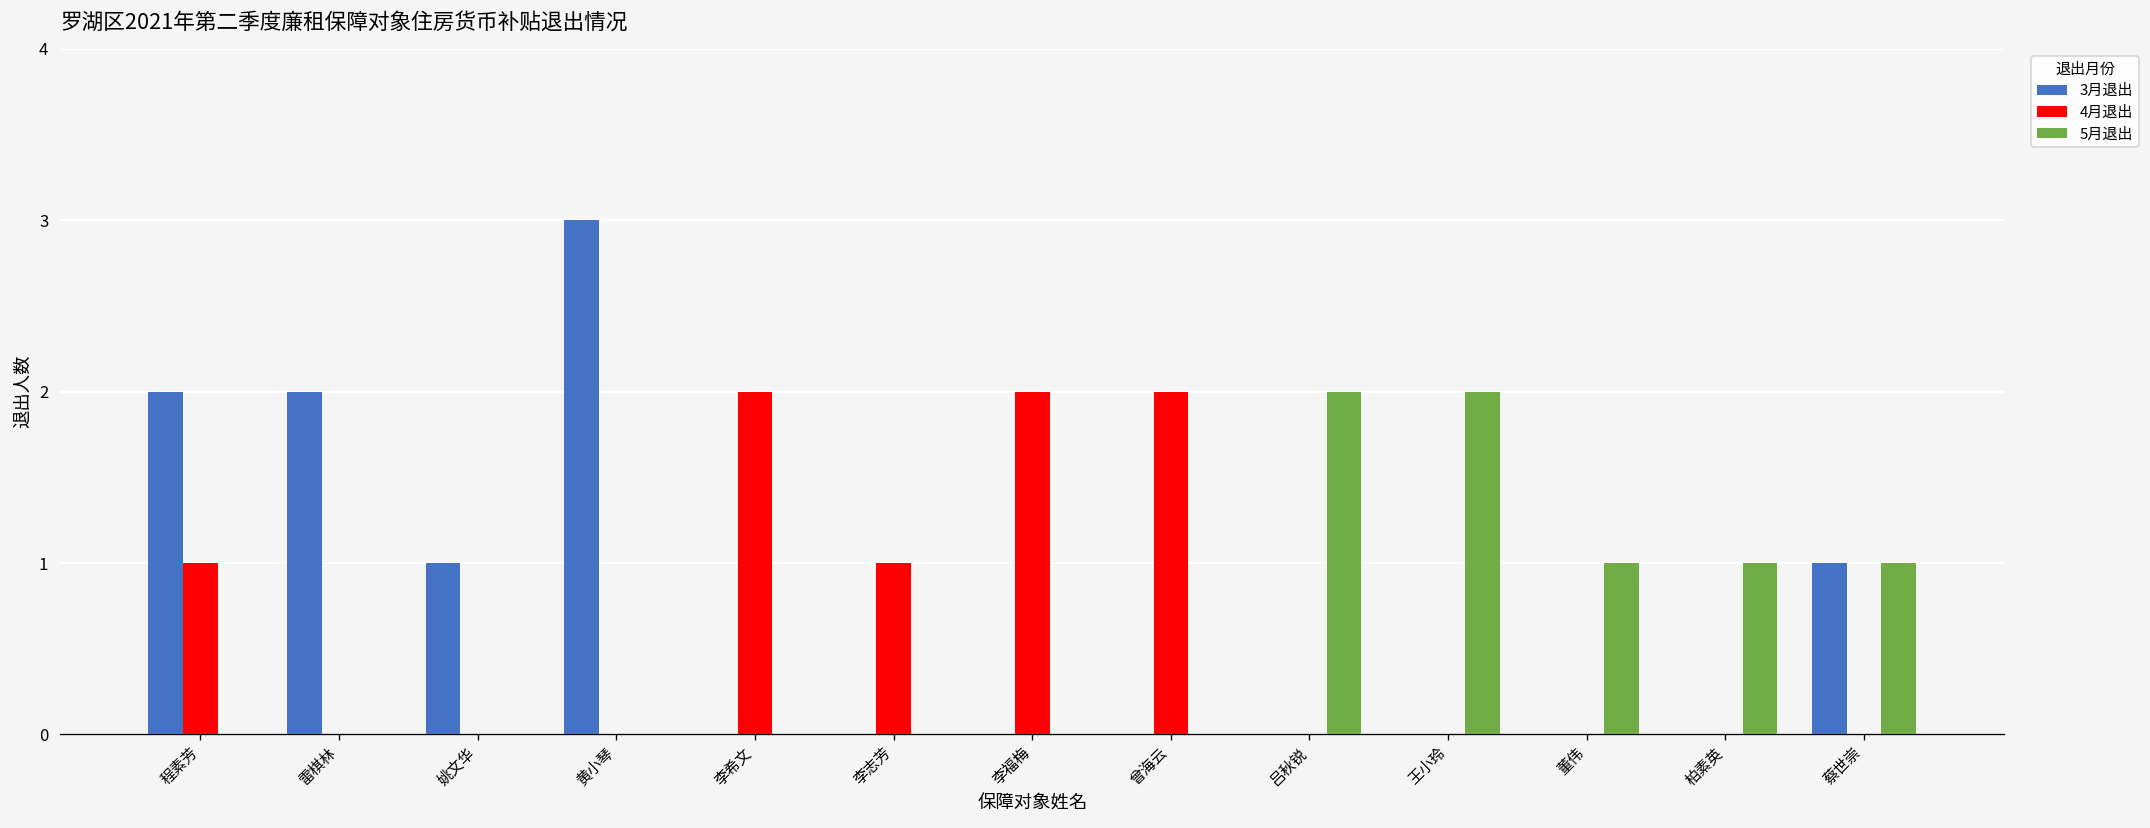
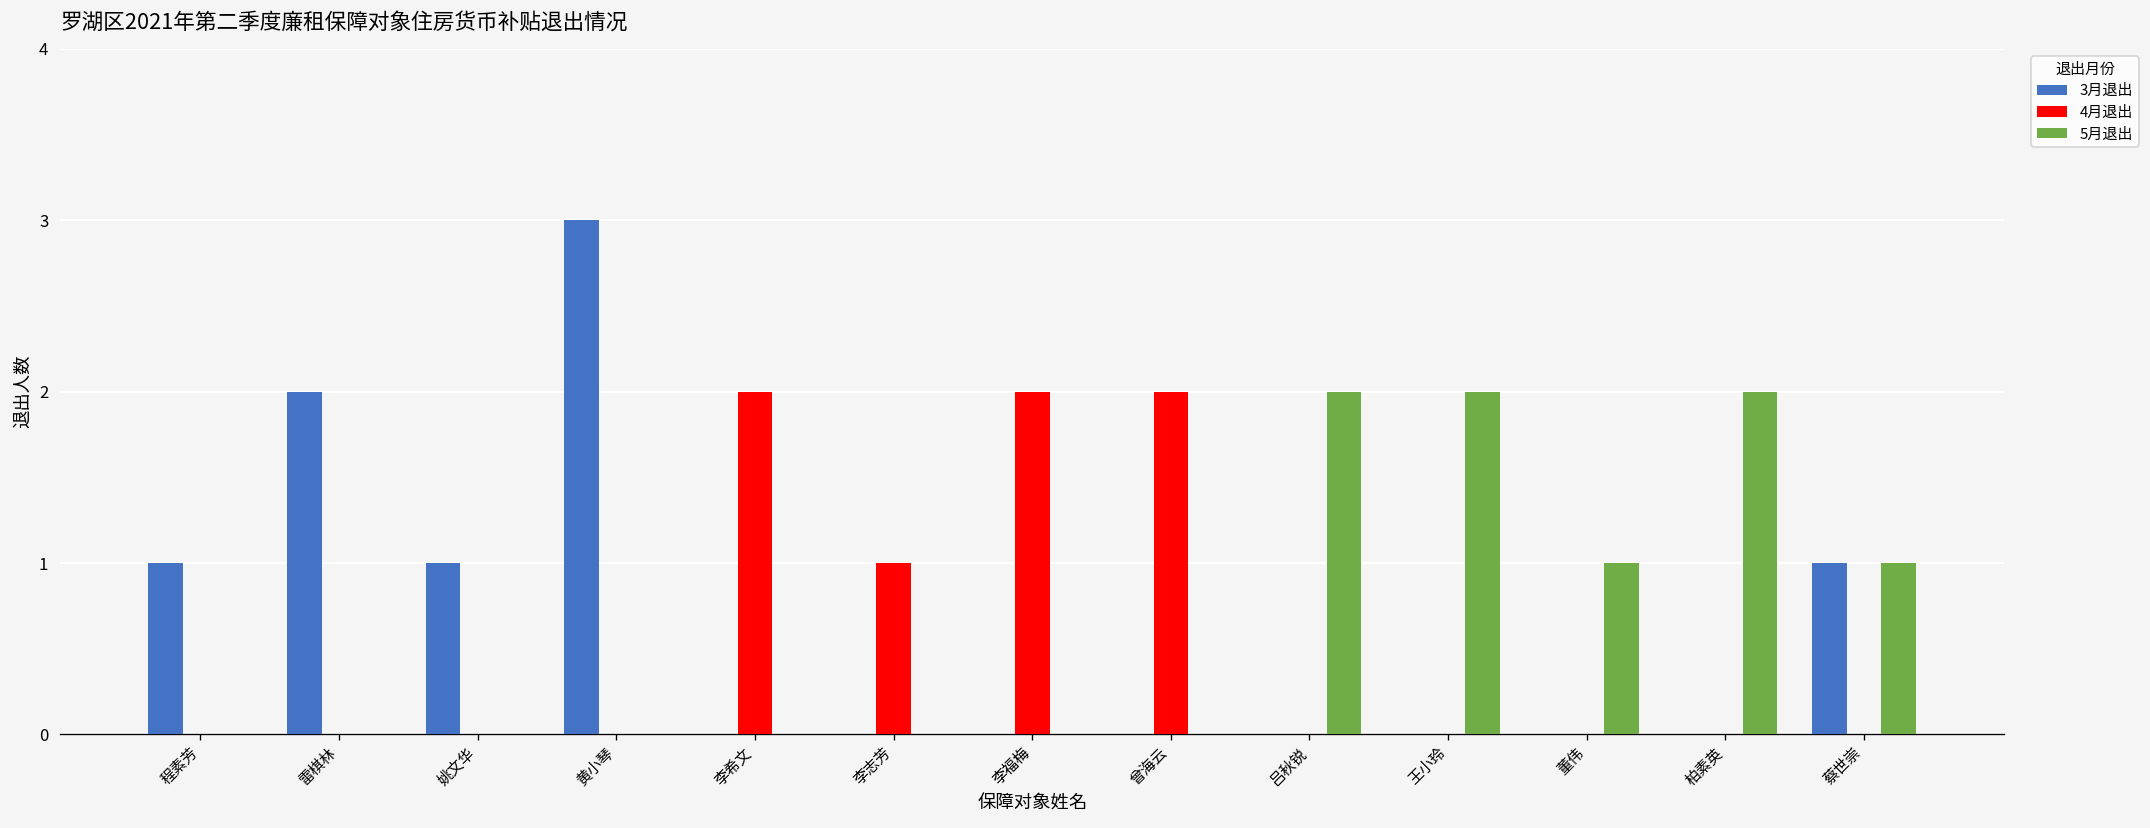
3月退出, 程素芳: 2 -> 1
4月退出, 程素芳: 1 -> 0
5月退出, 柏素英: 1 -> 2
